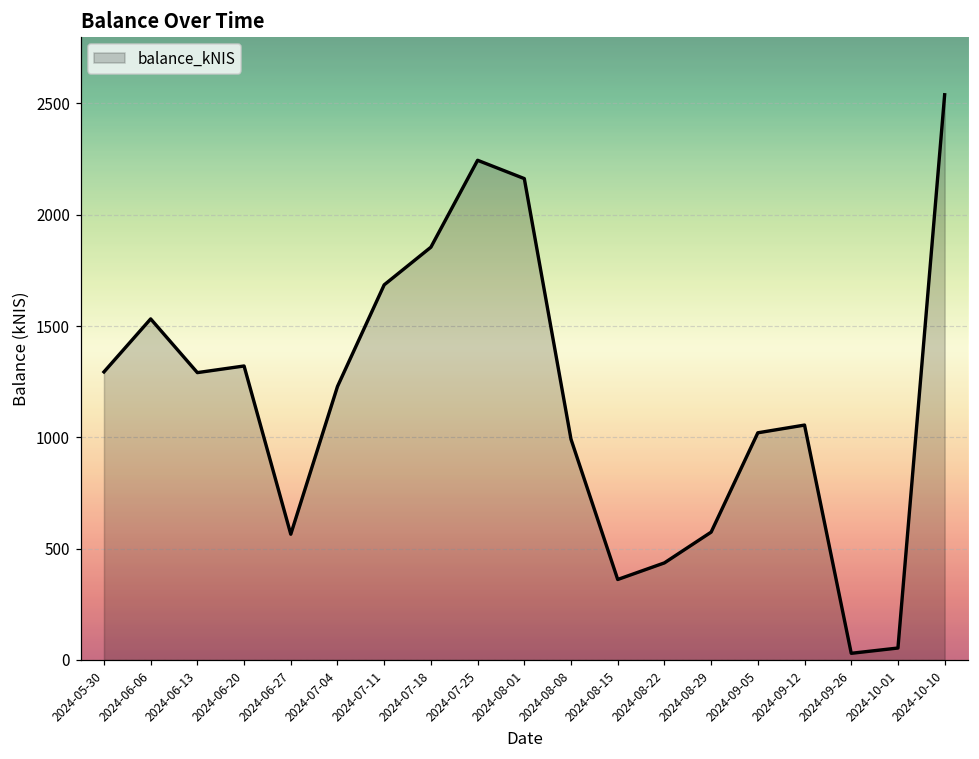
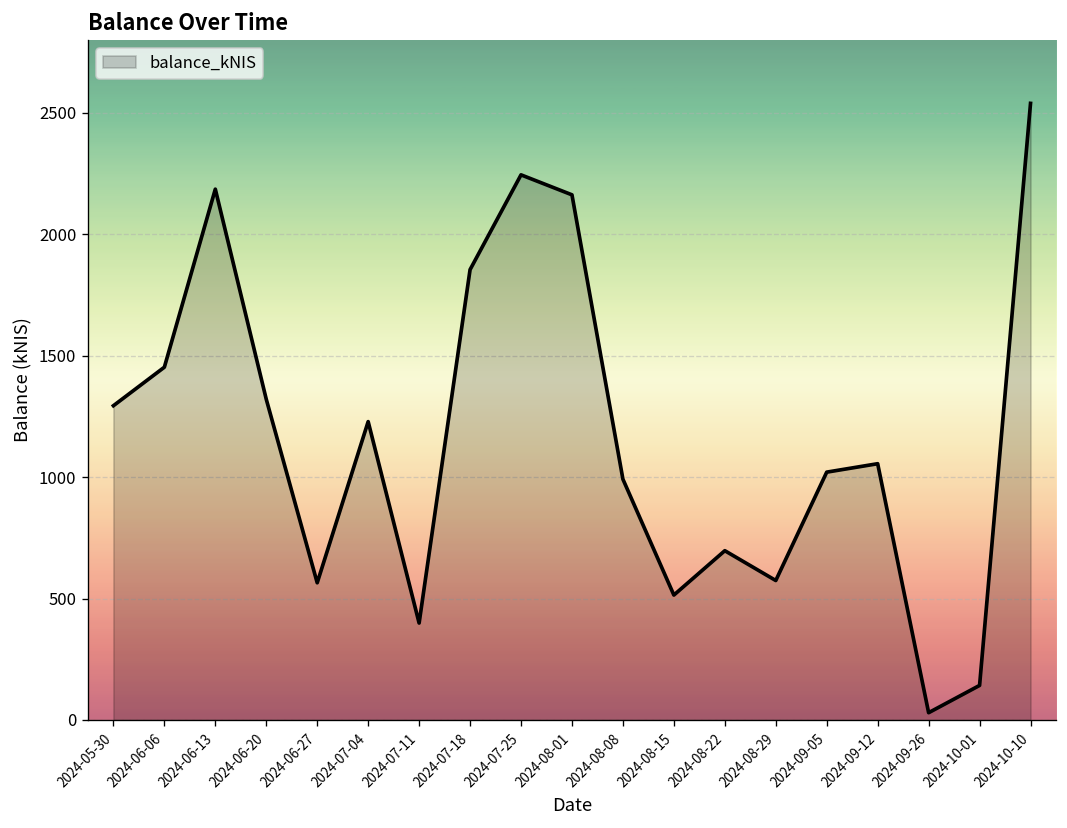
2024-06-06: 1530 -> 1450
2024-06-13: 1290 -> 2190
2024-07-11: 1690 -> 400
2024-08-15: 360 -> 510
2024-08-22: 440 -> 700
2024-10-01: 50 -> 140
